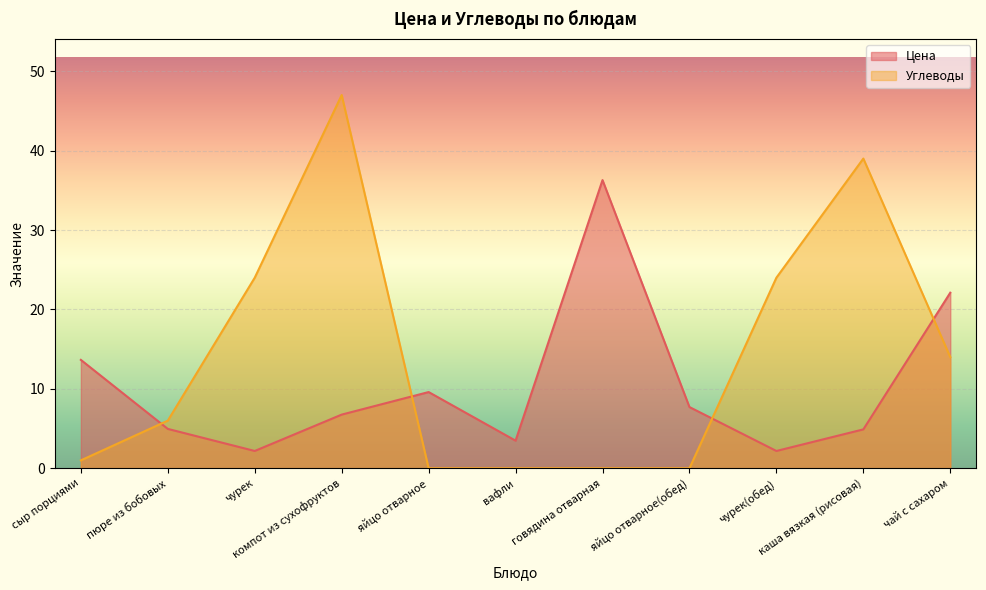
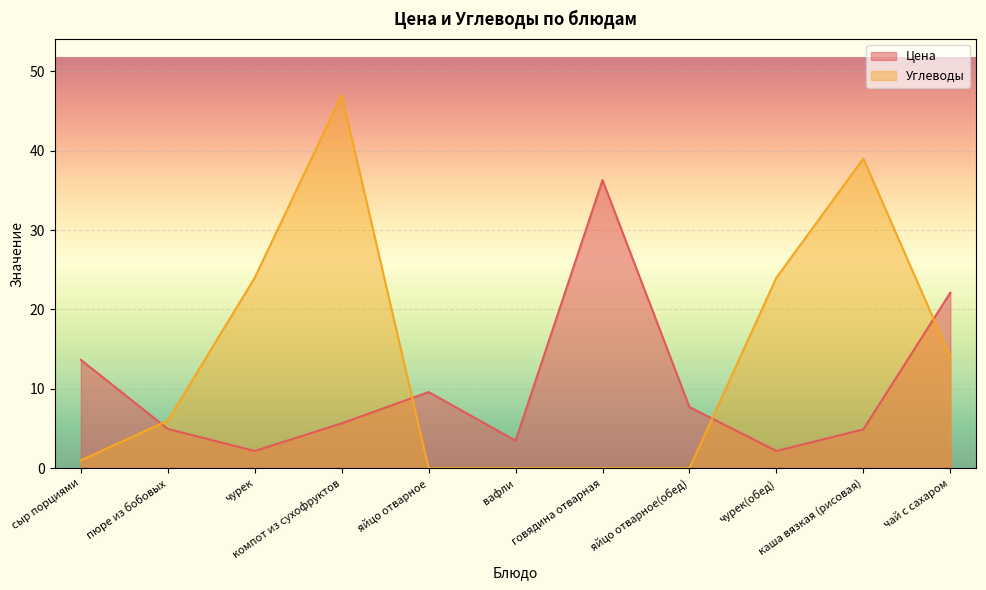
Цена, компот из сухофруктов: 7 -> 6
